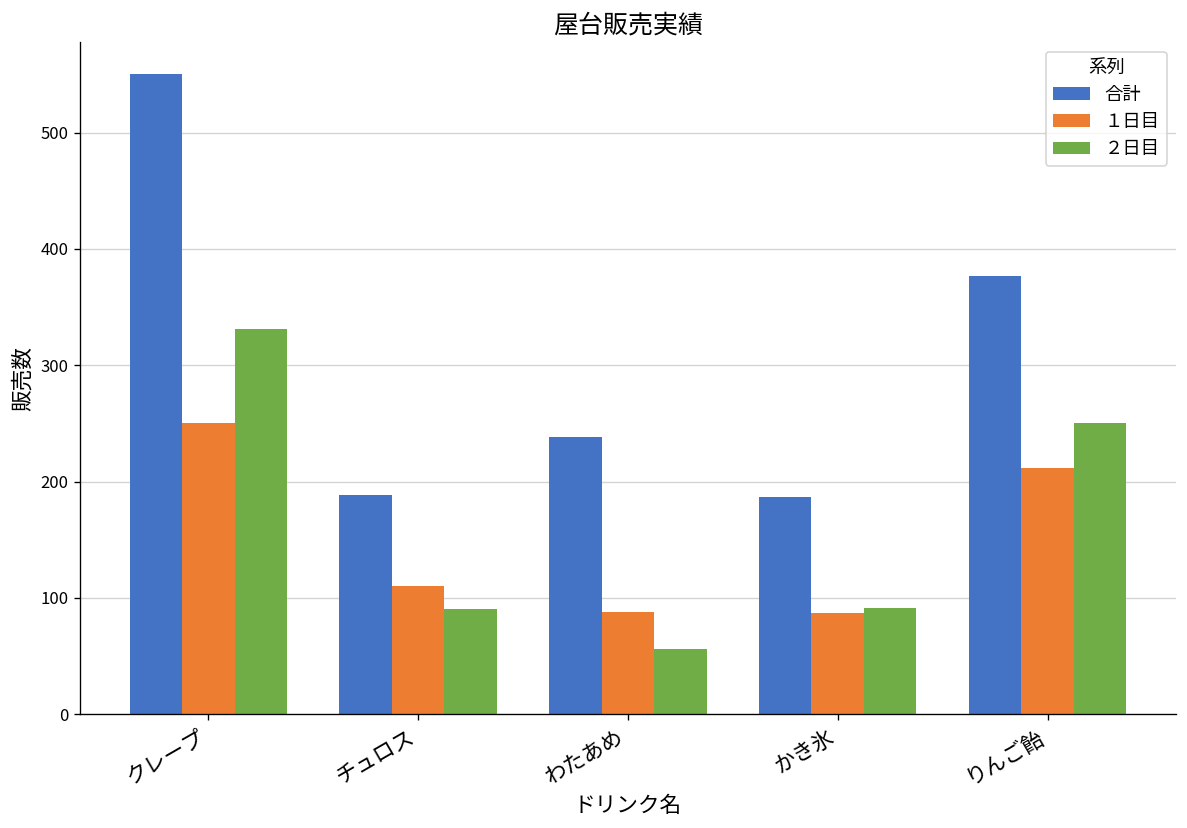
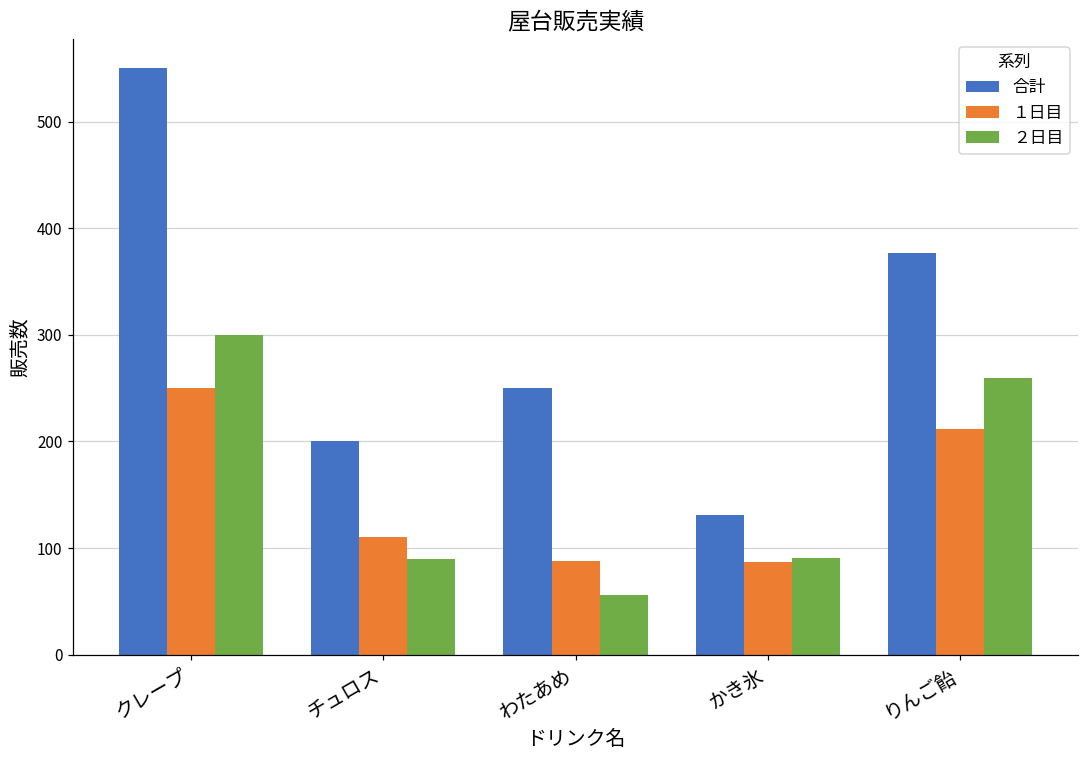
２日目, クレープ: 330 -> 300
合計, チュロス: 190 -> 200
合計, わたあめ: 240 -> 250
合計, かき氷: 190 -> 130
２日目, りんご飴: 250 -> 260
